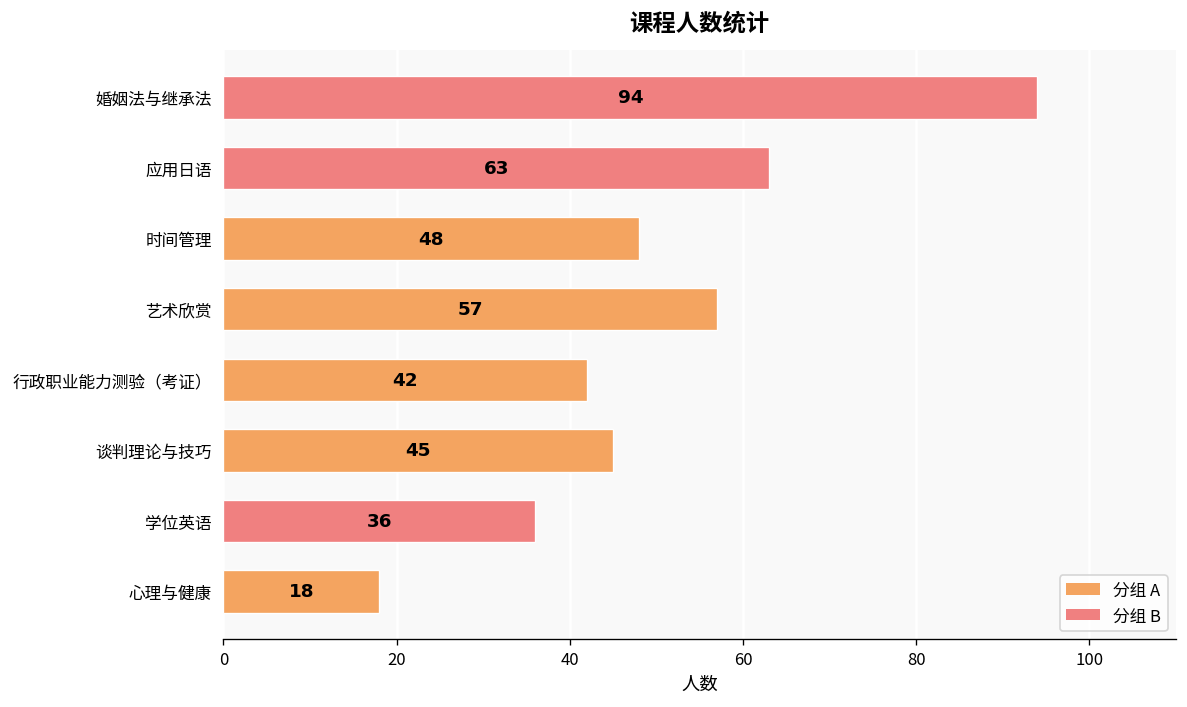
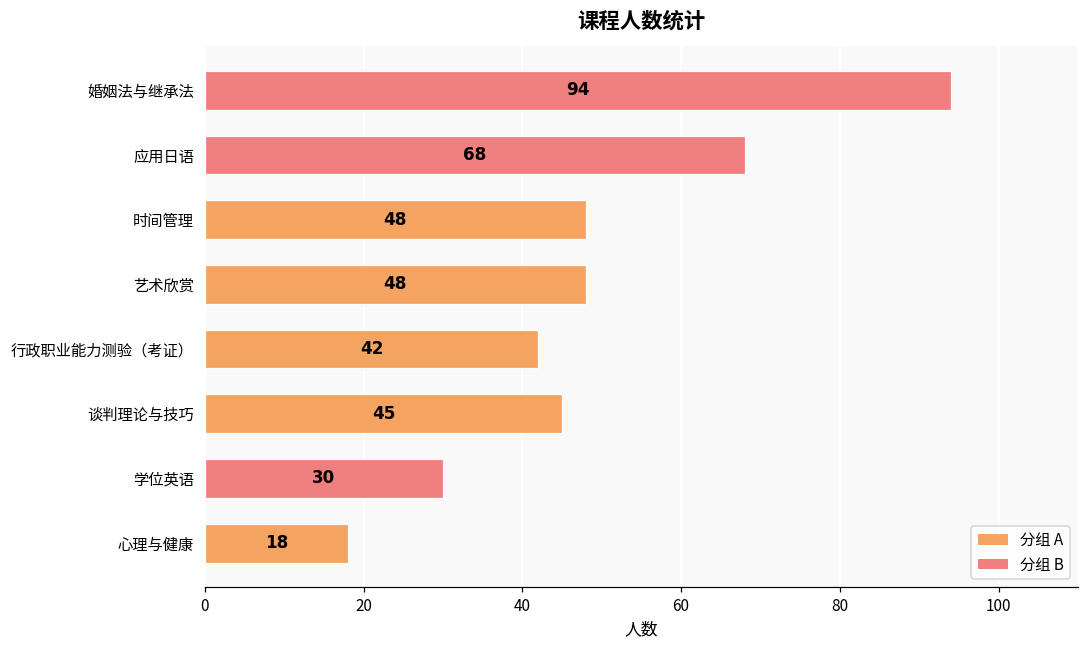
应用日语: 63 -> 68
艺术欣赏: 57 -> 48
学位英语: 36 -> 30
